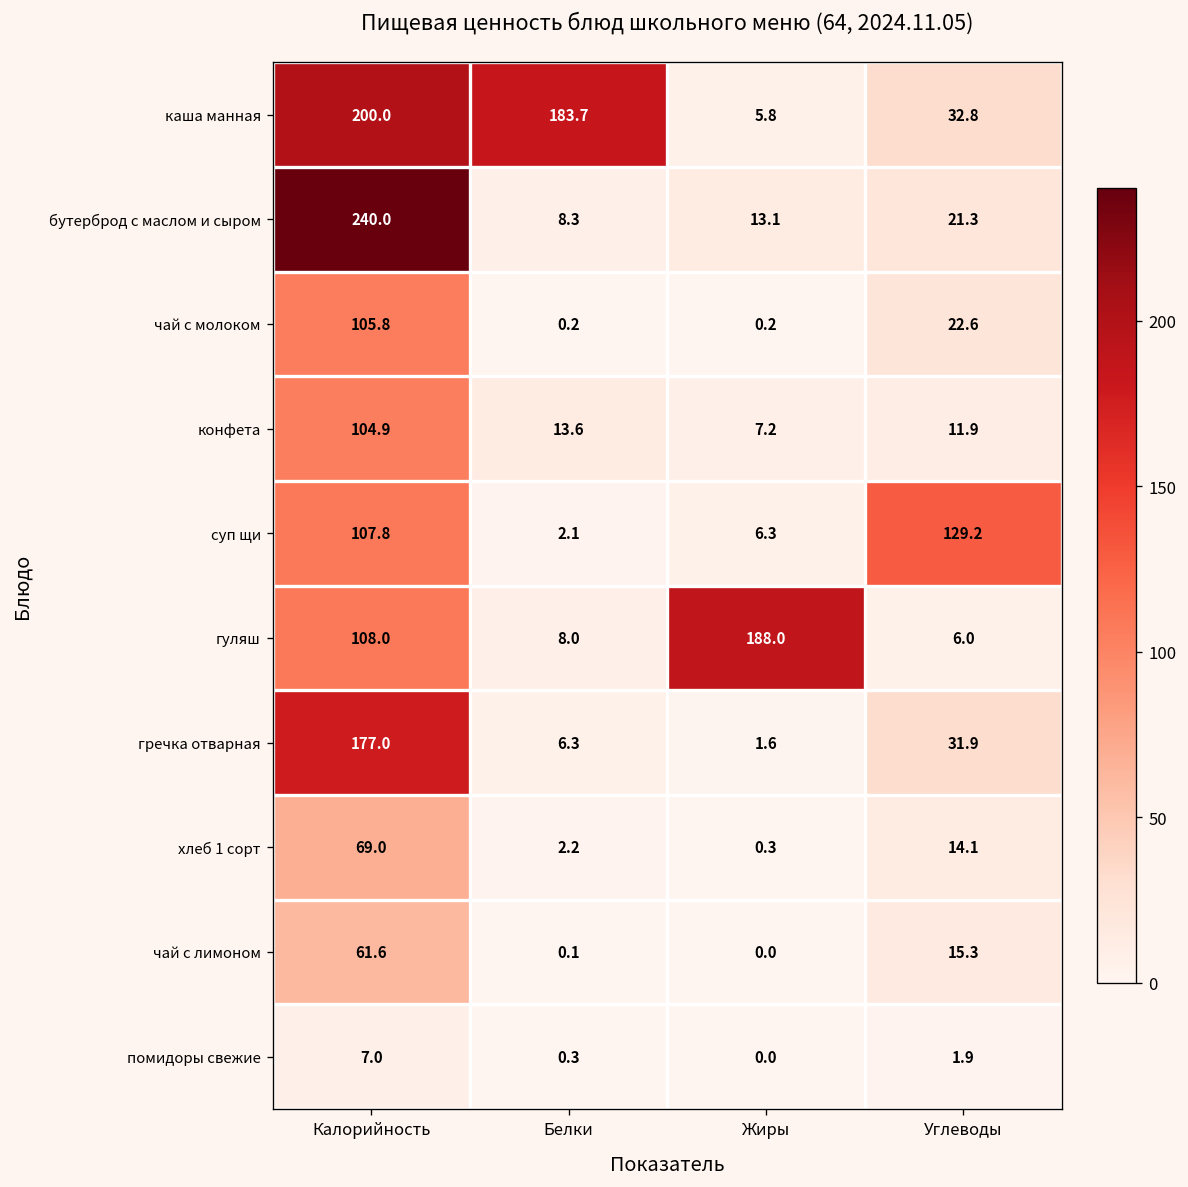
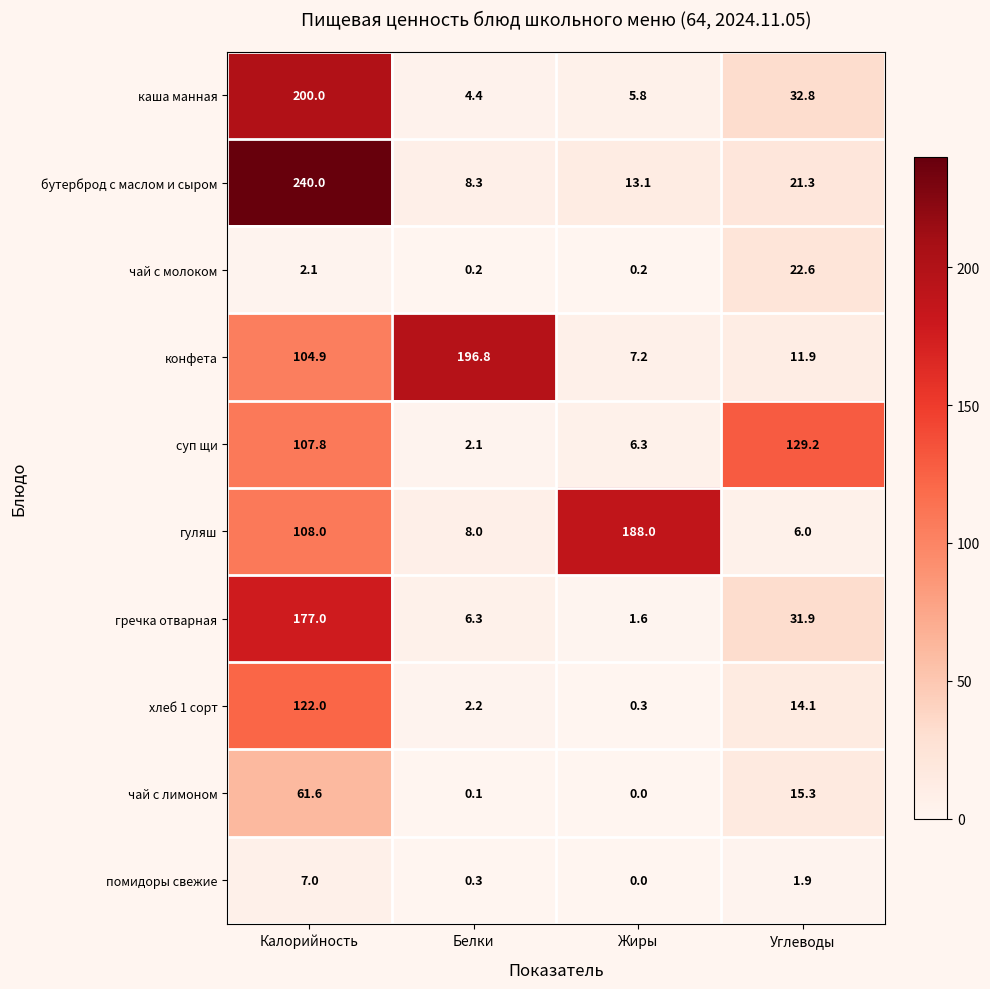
каша манная, Белки: 183.7 -> 4.4
чай с молоком, Калорийность: 105.8 -> 2.1
конфета, Белки: 13.6 -> 196.8
хлеб 1 сорт, Калорийность: 69.0 -> 122.0
